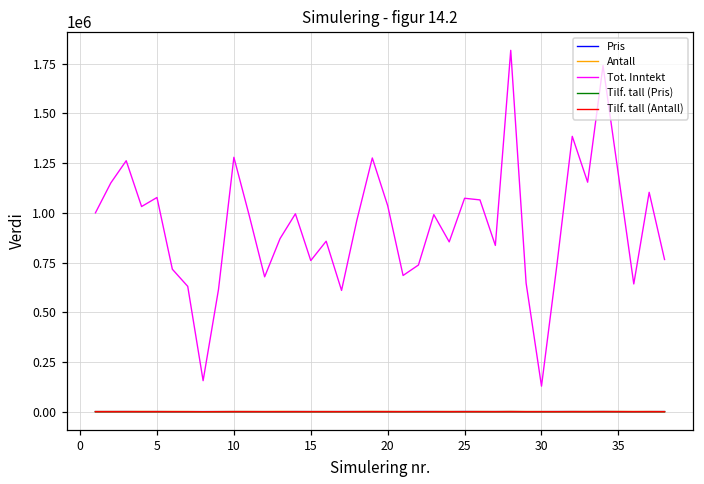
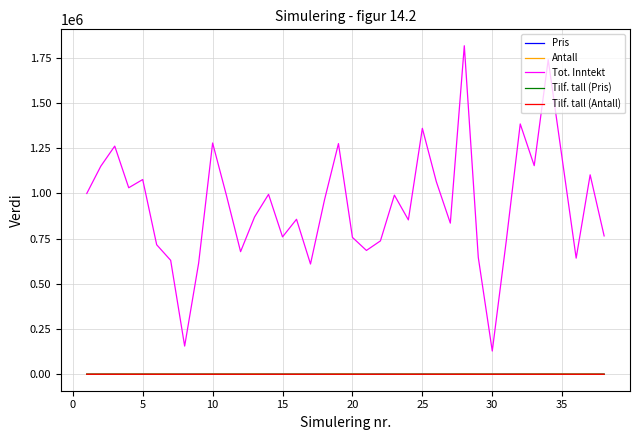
Tot. Inntekt, 20: 1040000 -> 760000
Tot. Inntekt, 25: 1070000 -> 1360000
